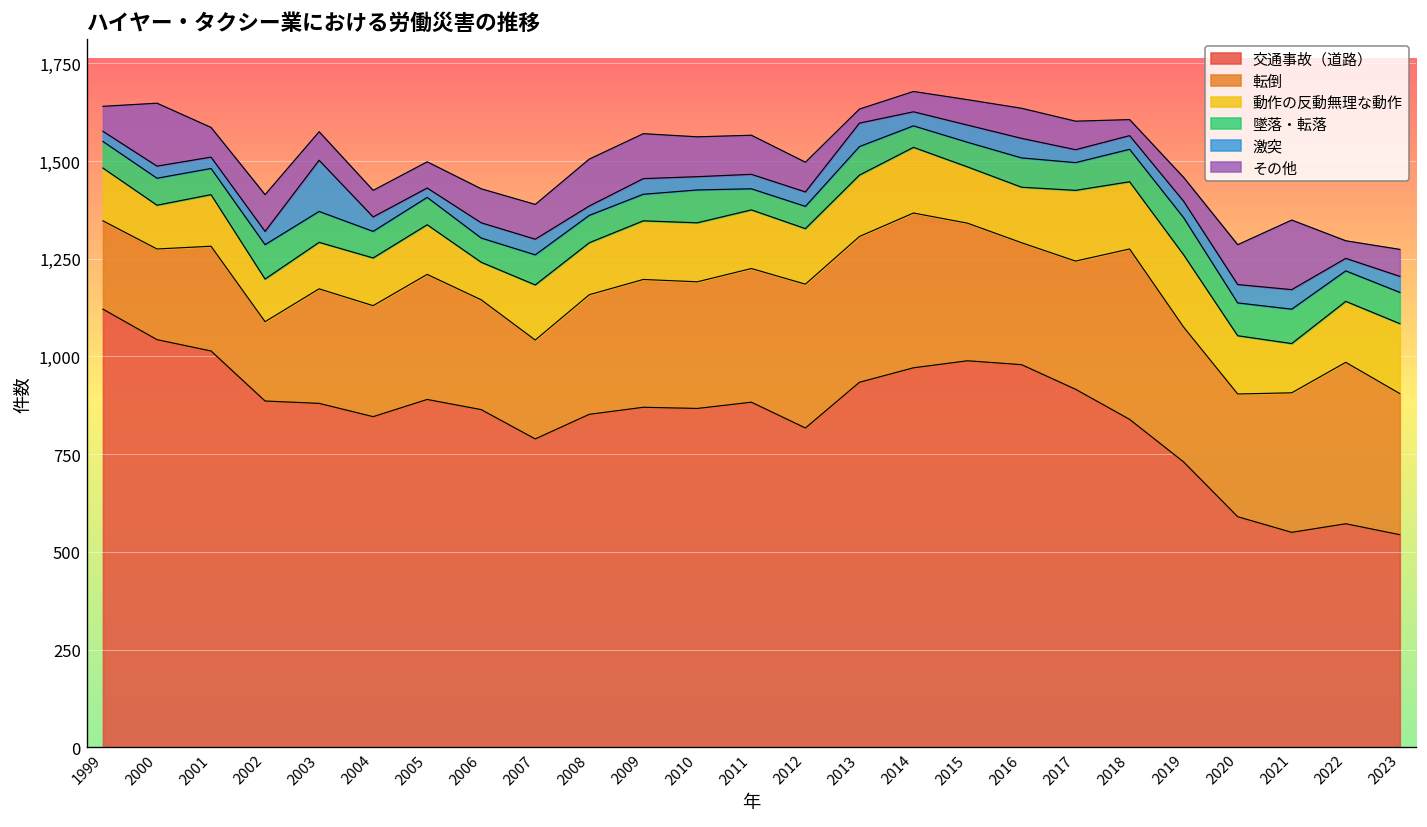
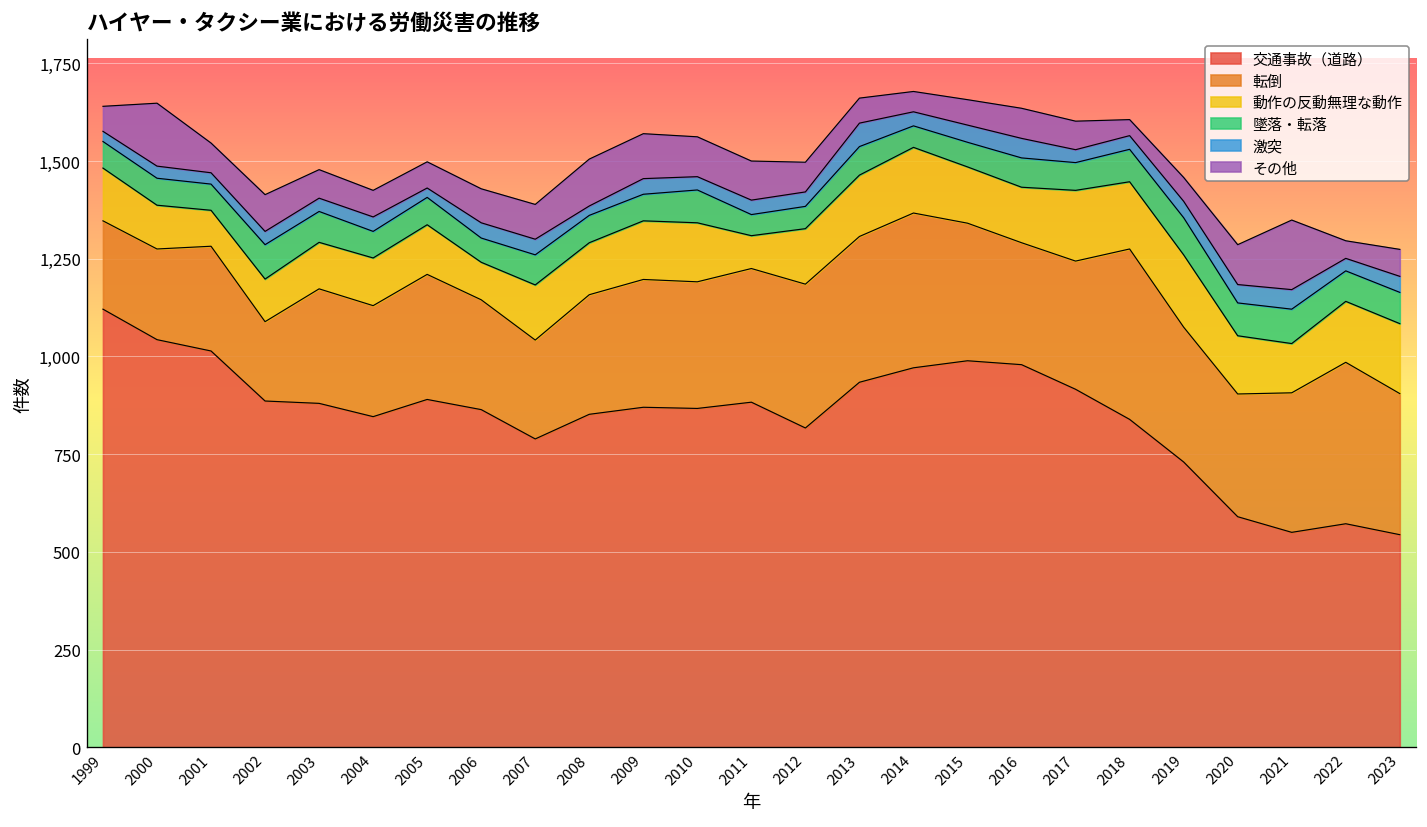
動作の反動無理な動作, 2001: 130 -> 90
激突, 2003: 130 -> 30
動作の反動無理な動作, 2011: 150 -> 80
その他, 2013: 40 -> 60
